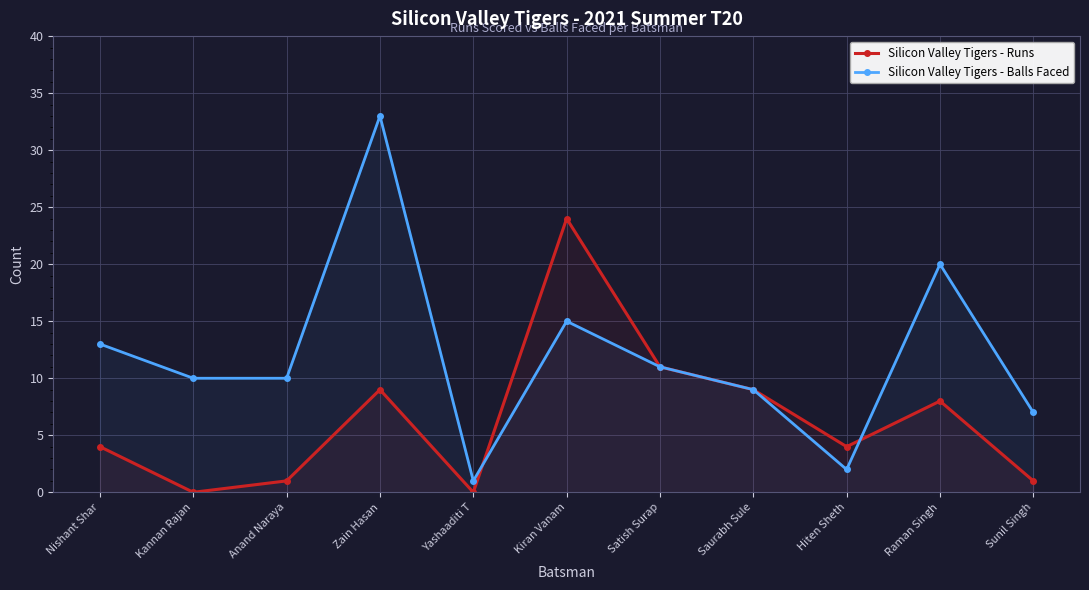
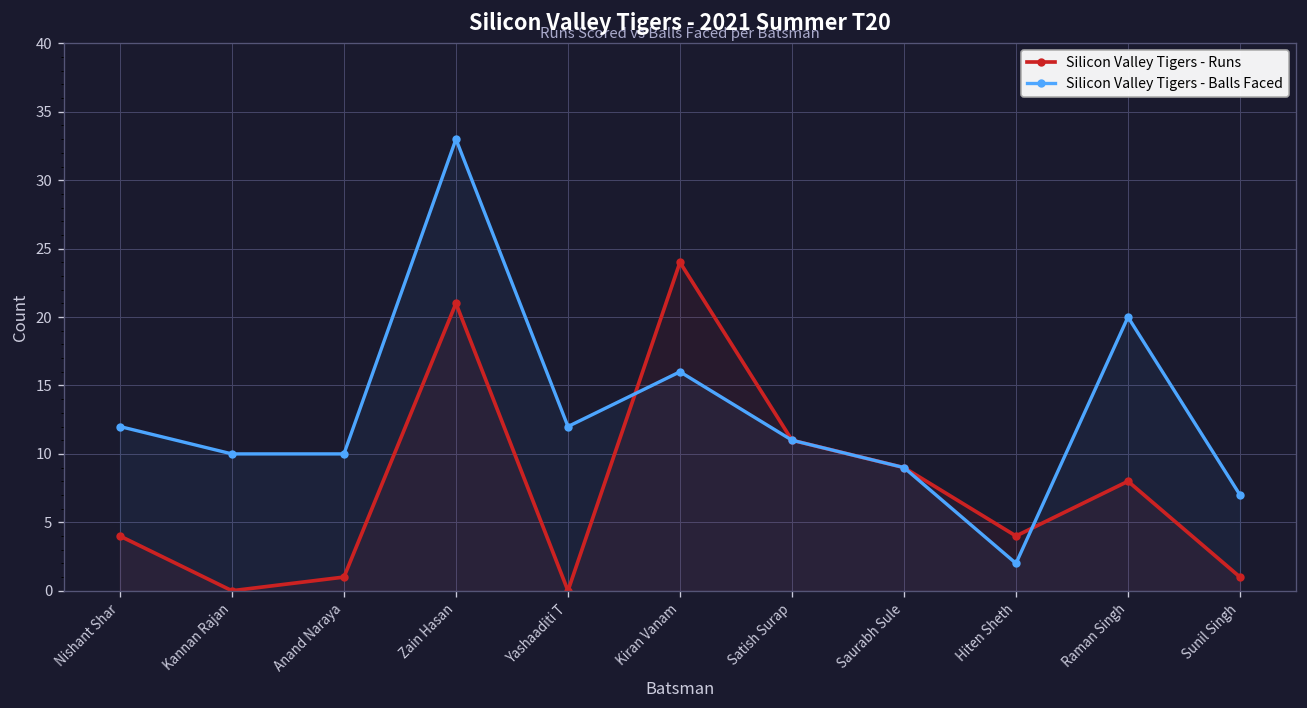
Silicon Valley Tigers - Balls Faced, Nishant Shar: 13 -> 12
Silicon Valley Tigers - Runs, Zain Hasan: 9 -> 21
Silicon Valley Tigers - Balls Faced, Yashaaditi T: 1 -> 12
Silicon Valley Tigers - Balls Faced, Kiran Vanam: 15 -> 16
